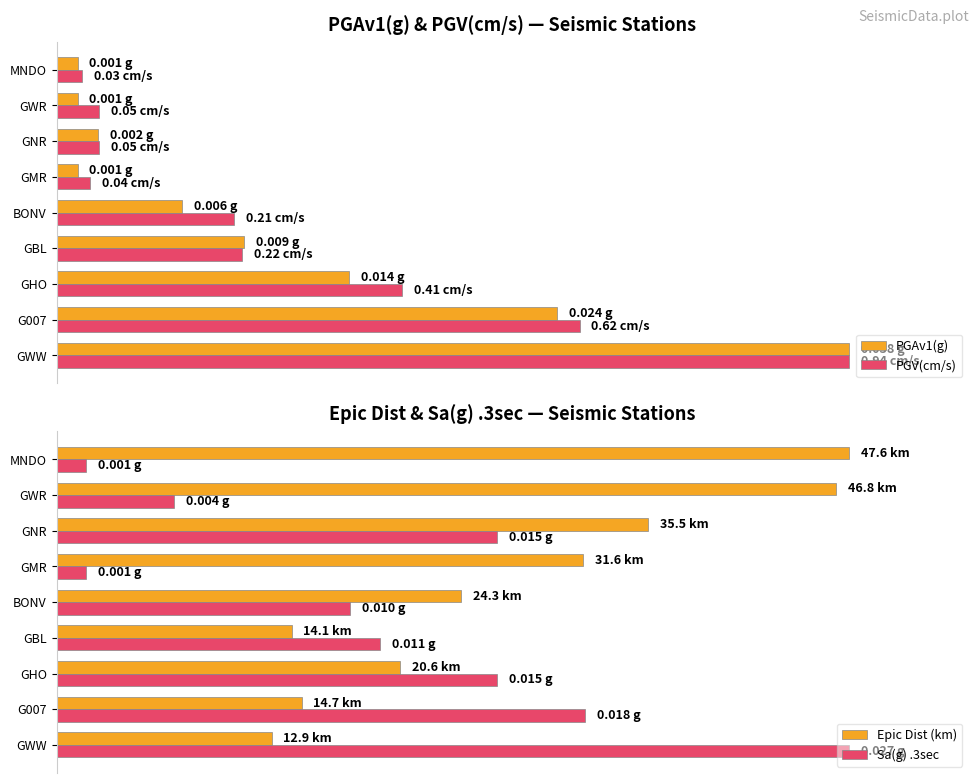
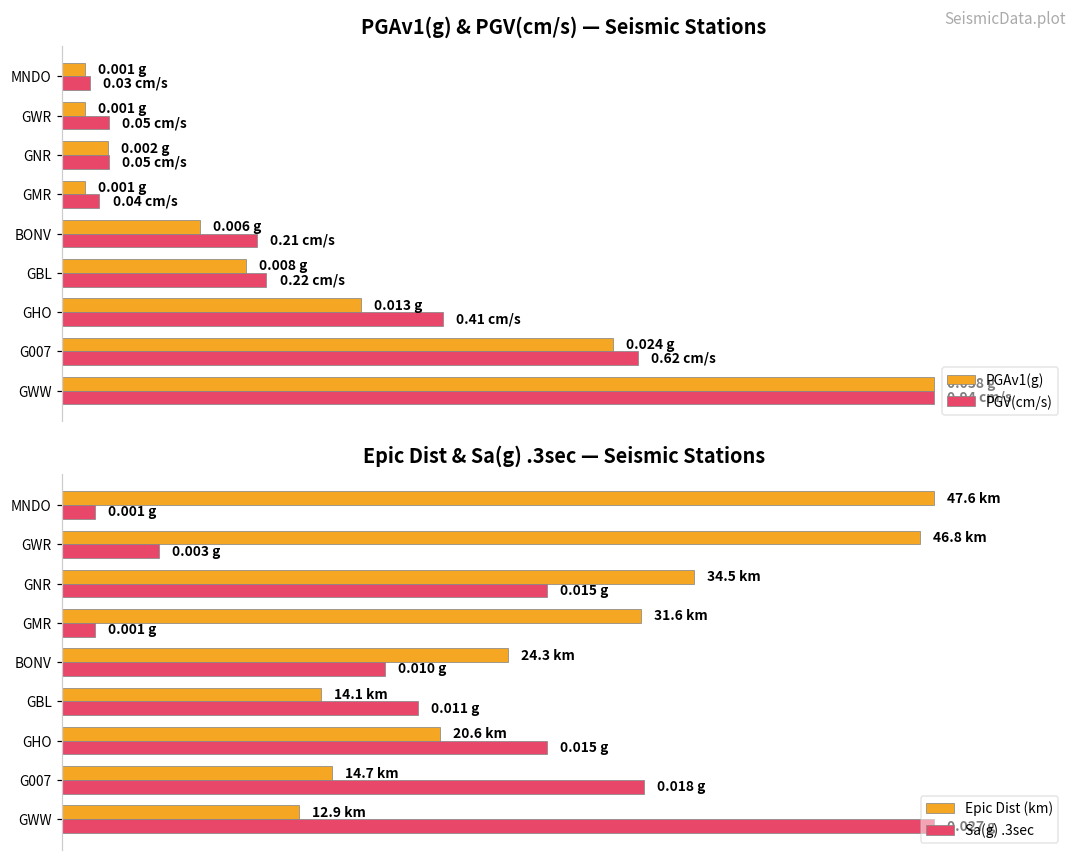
PGAv1(g) & PGV(cm/s) — Seismic Stations, PGAv1(g), GBL: 0.009 -> 0.008
PGAv1(g) & PGV(cm/s) — Seismic Stations, PGAv1(g), GHO: 0.014 -> 0.013
Epic Dist & Sa(g) .3sec — Seismic Stations, Sa(g) .3sec, GWR: 0.004 -> 0.003
Epic Dist & Sa(g) .3sec — Seismic Stations, Epic Dist (km), GNR: 35.5 -> 34.5
